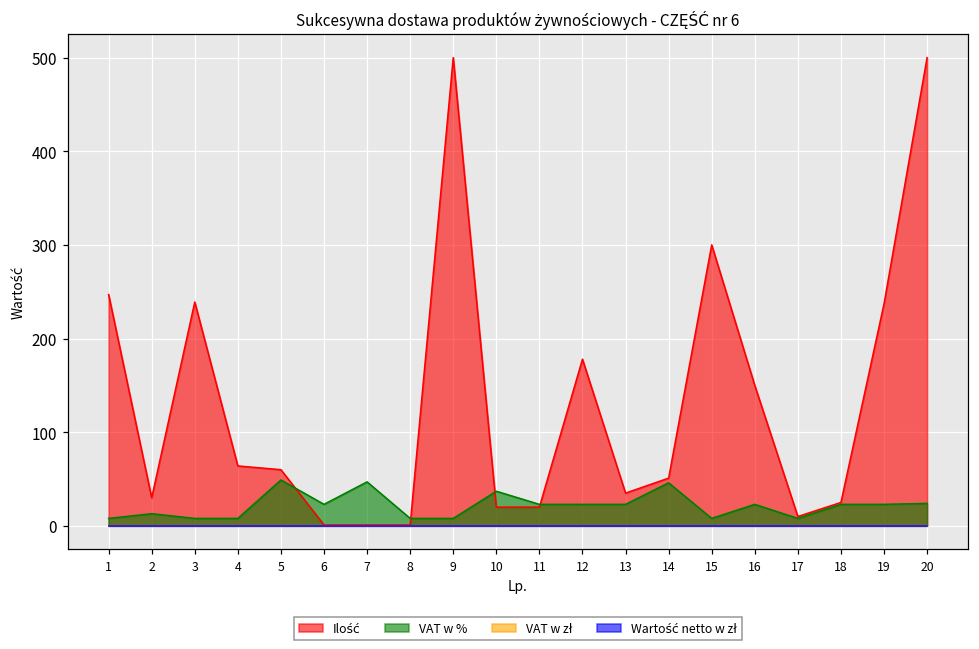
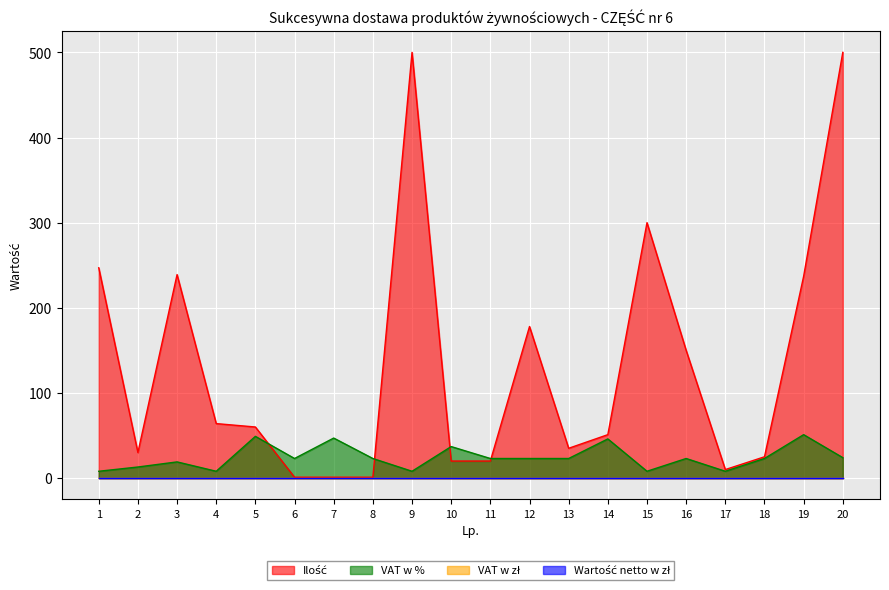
VAT w %, 3: 10 -> 20
VAT w %, 8: 10 -> 20
VAT w %, 19: 20 -> 50
